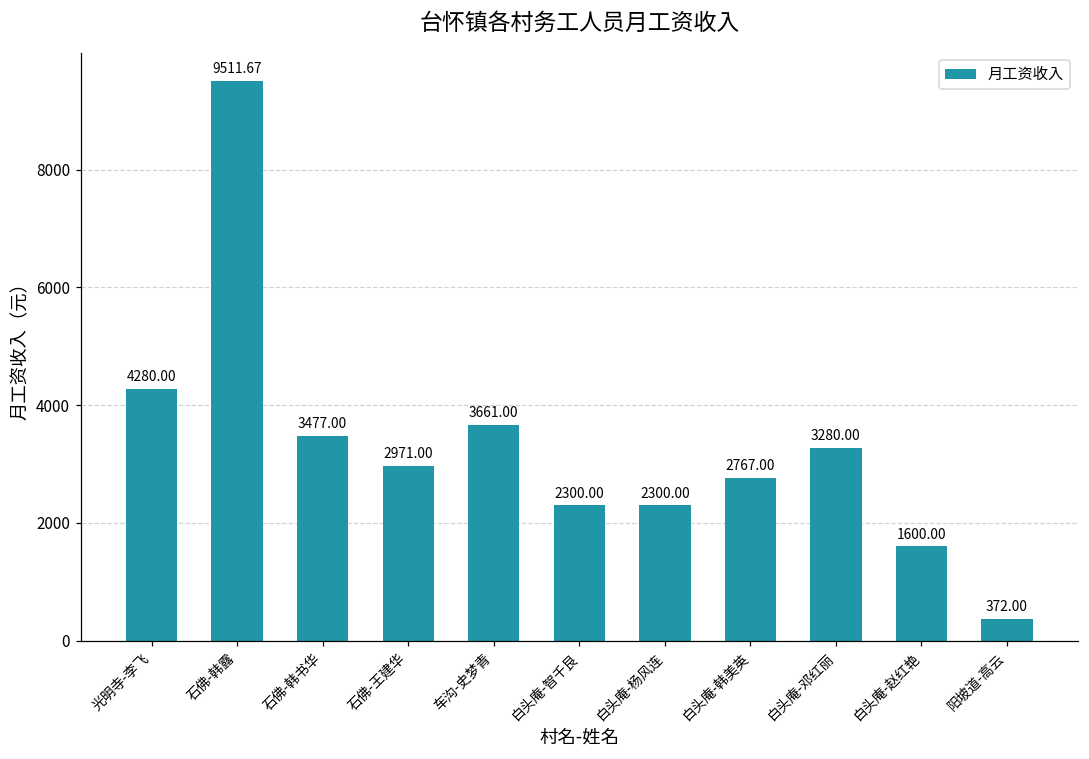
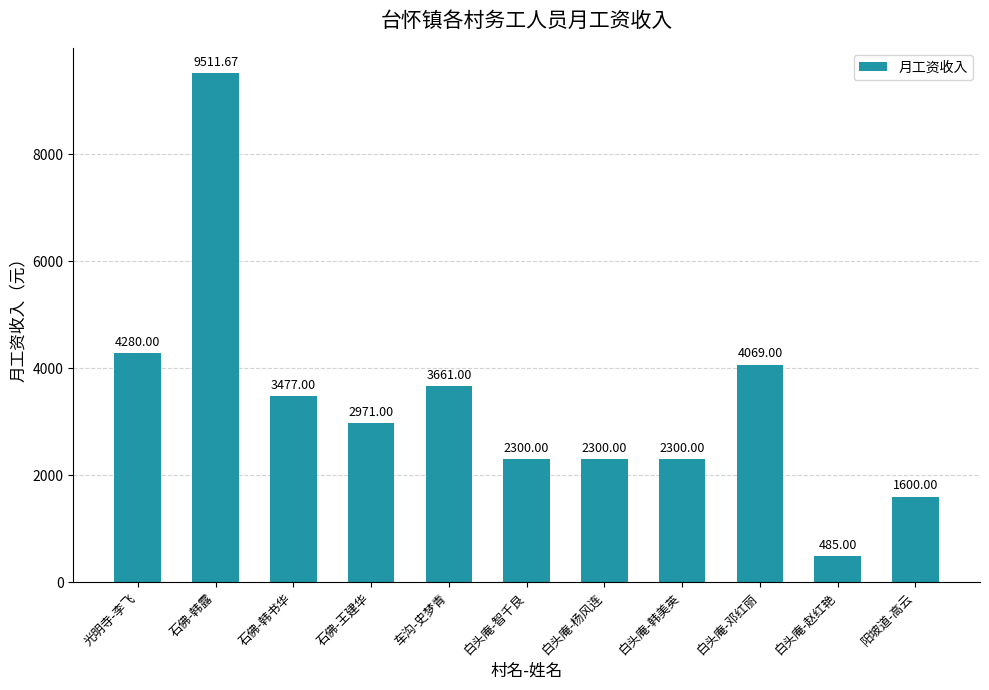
白头庵-韩美英: 2767.00 -> 2300.00
白头庵-邓红丽: 3280.00 -> 4069.00
白头庵-赵红艳: 1600.00 -> 485.00
阳坡道-高云: 372.00 -> 1600.00
